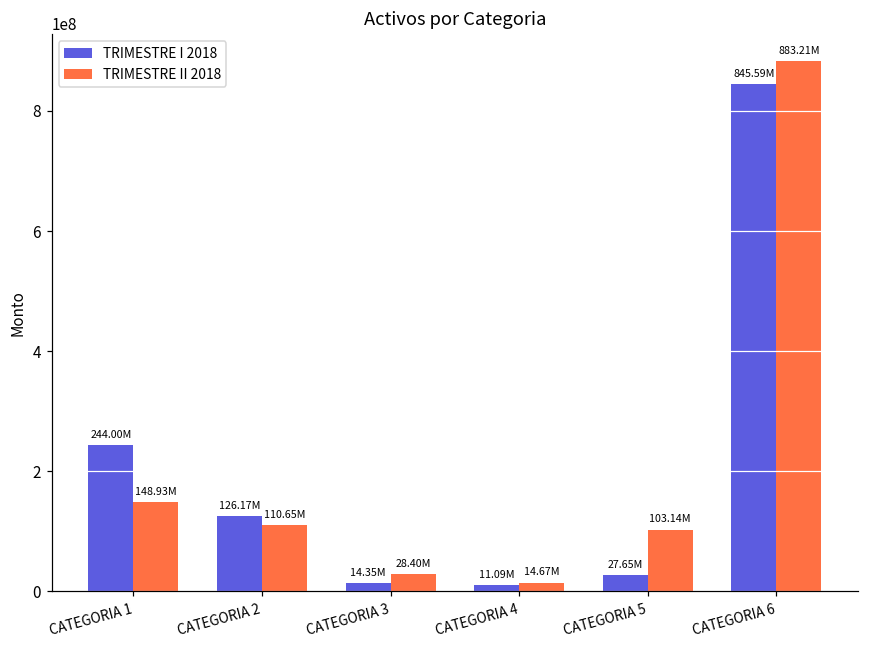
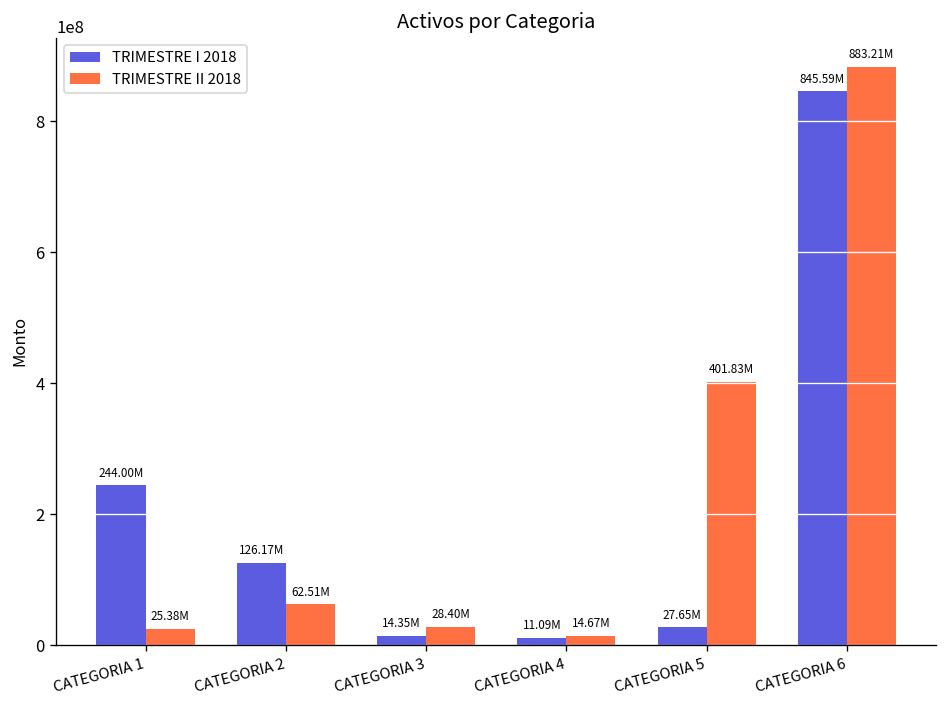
TRIMESTRE II 2018, CATEGORIA 1: 148.93M -> 25.38M
TRIMESTRE II 2018, CATEGORIA 2: 110.65M -> 62.51M
TRIMESTRE II 2018, CATEGORIA 5: 103.14M -> 401.83M
